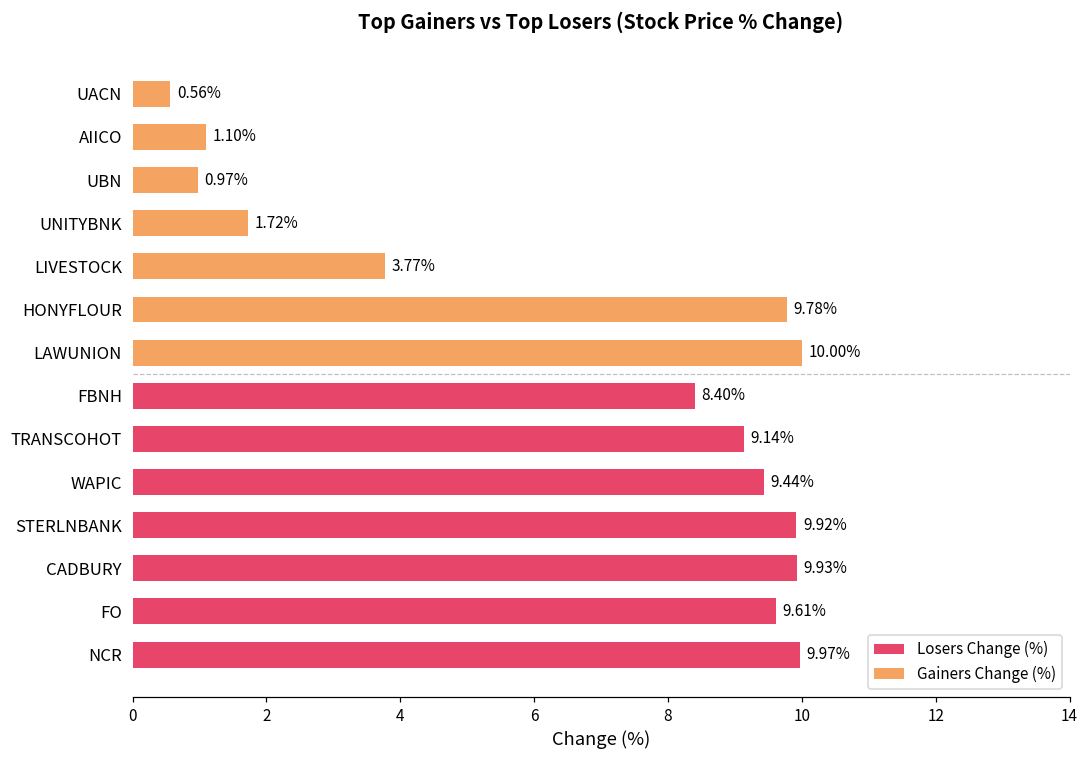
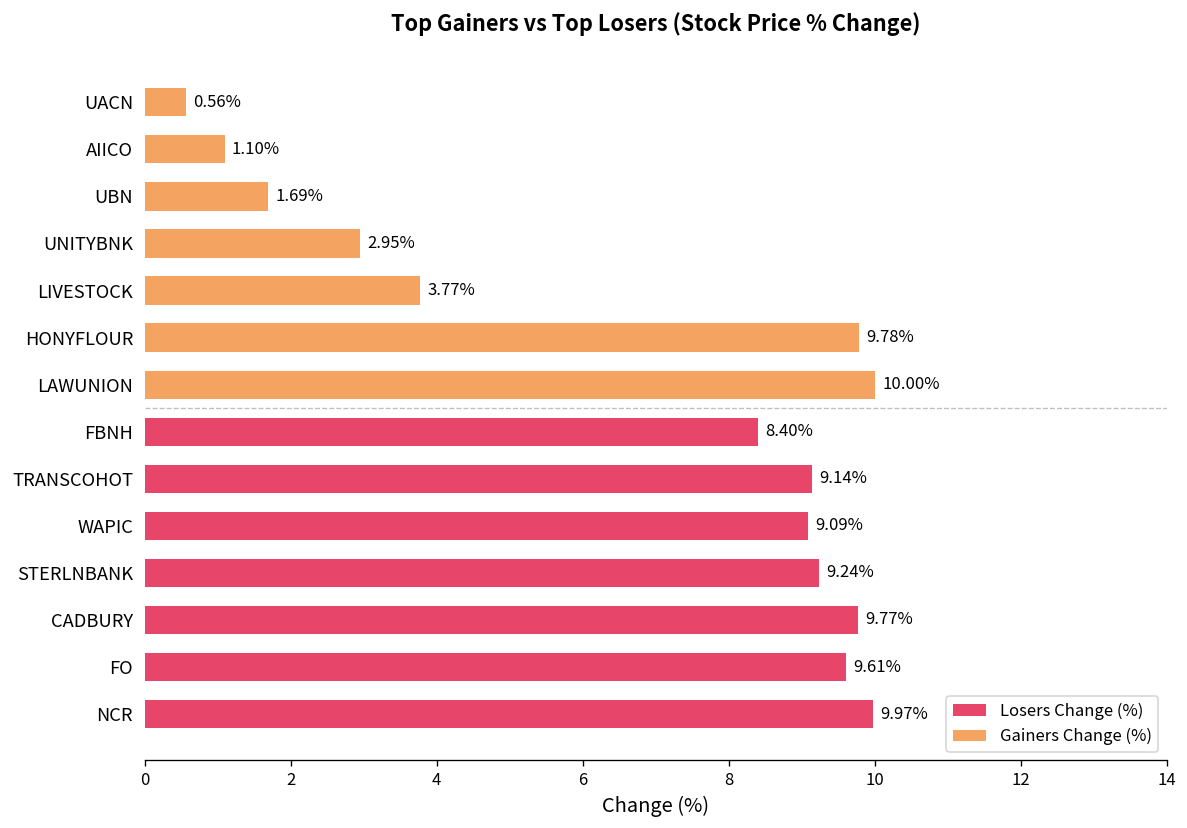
Gainers Change (%), UBN: 0.97% -> 1.69%
Gainers Change (%), UNITYBNK: 1.72% -> 2.95%
Losers Change (%), WAPIC: 9.44% -> 9.09%
Losers Change (%), STERLNBANK: 9.92% -> 9.24%
Losers Change (%), CADBURY: 9.93% -> 9.77%
